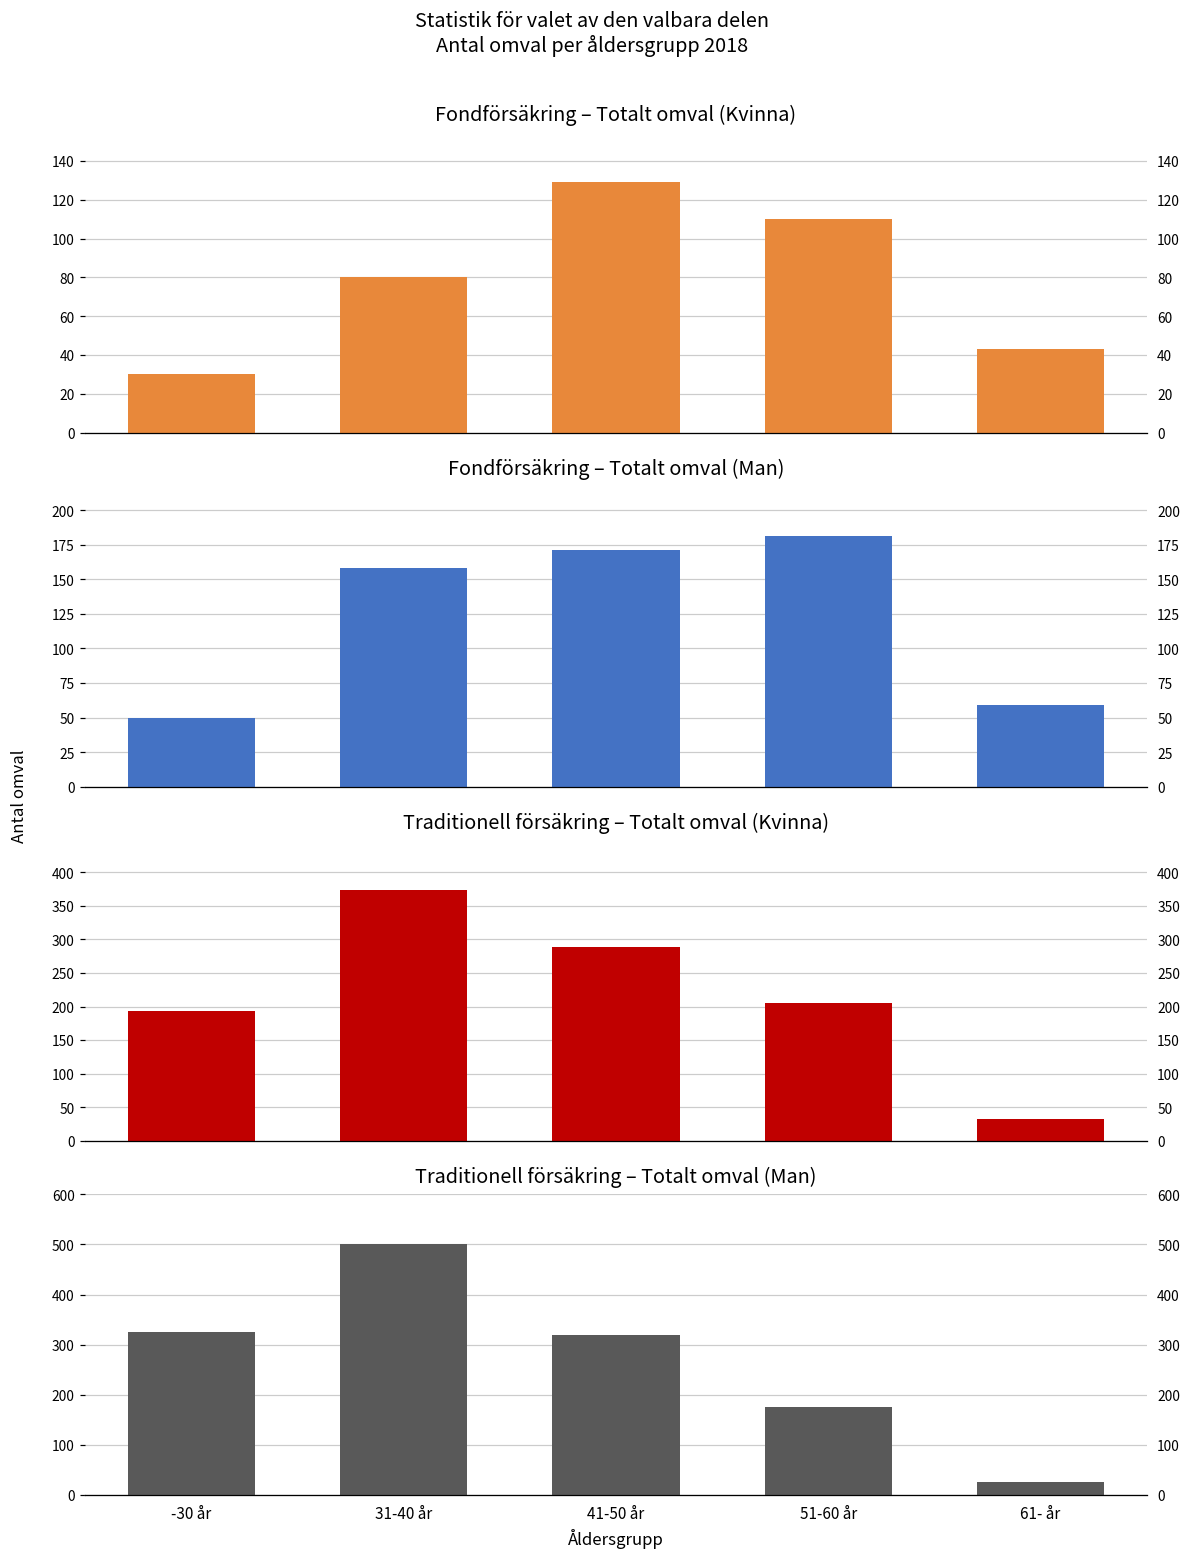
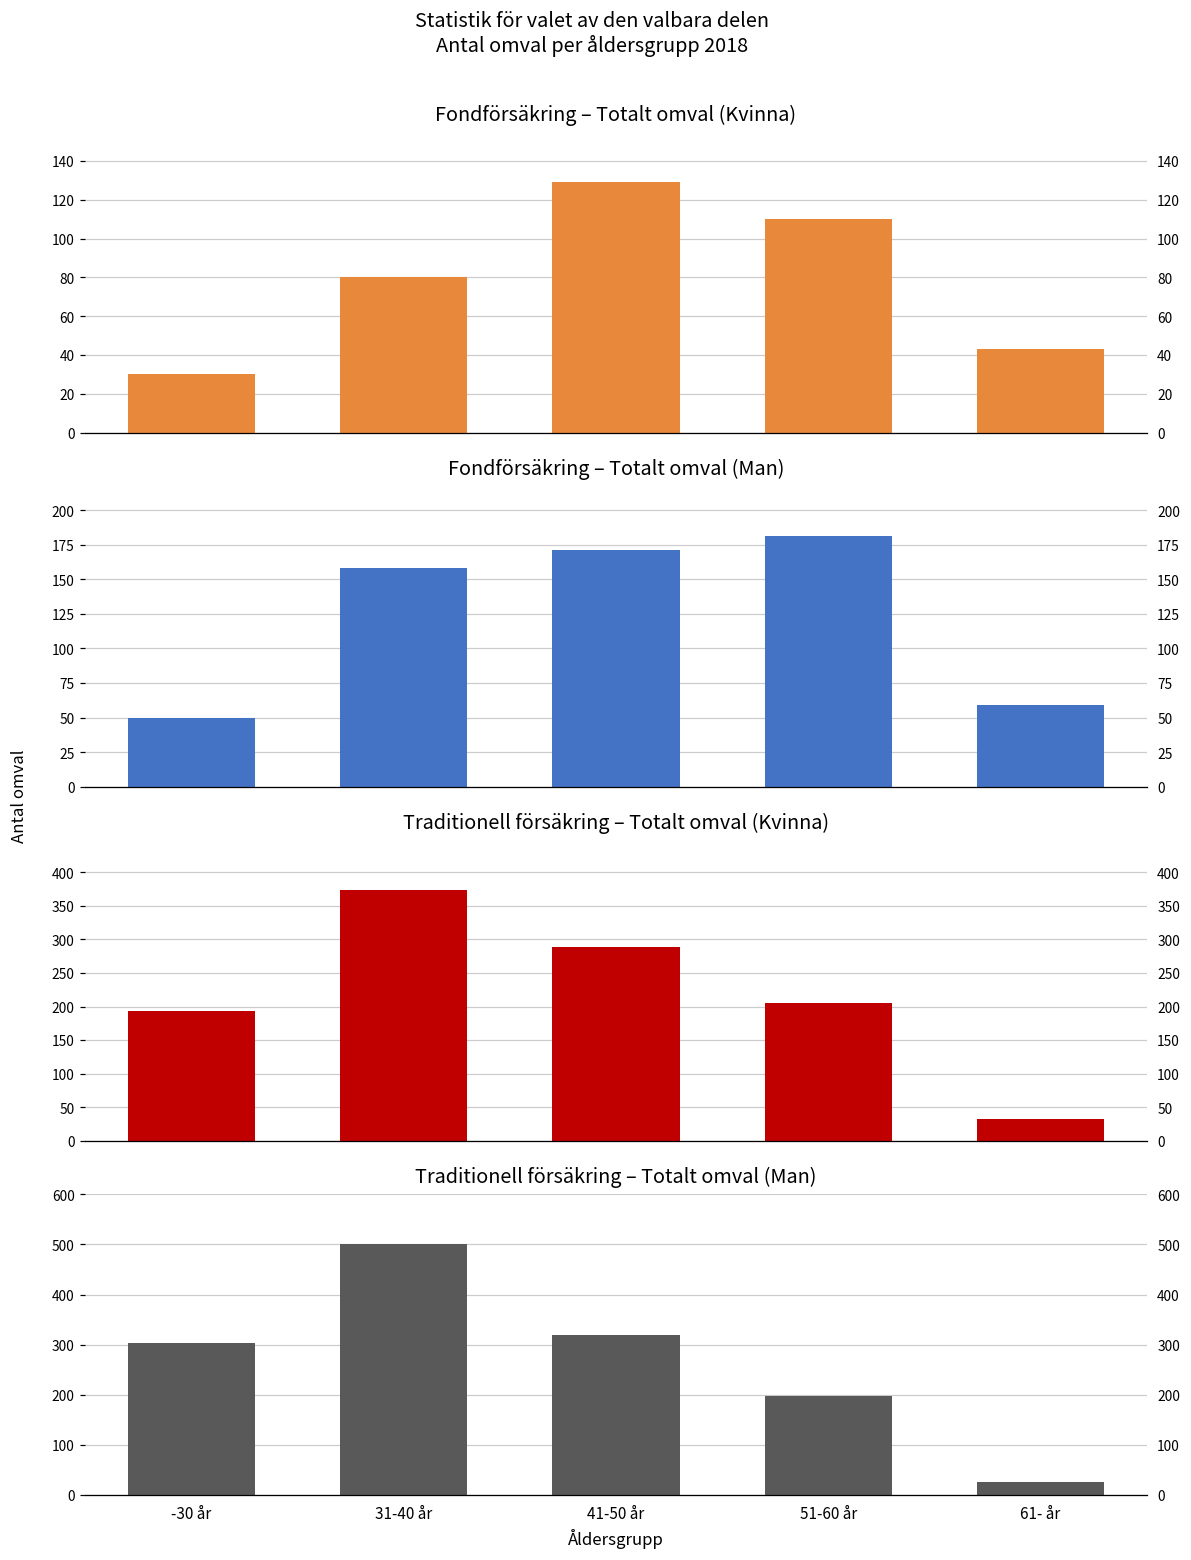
Traditionell försäkring – Totalt omval (Man), -30 år: 330 -> 300
Traditionell försäkring – Totalt omval (Man), 51-60 år: 180 -> 200
